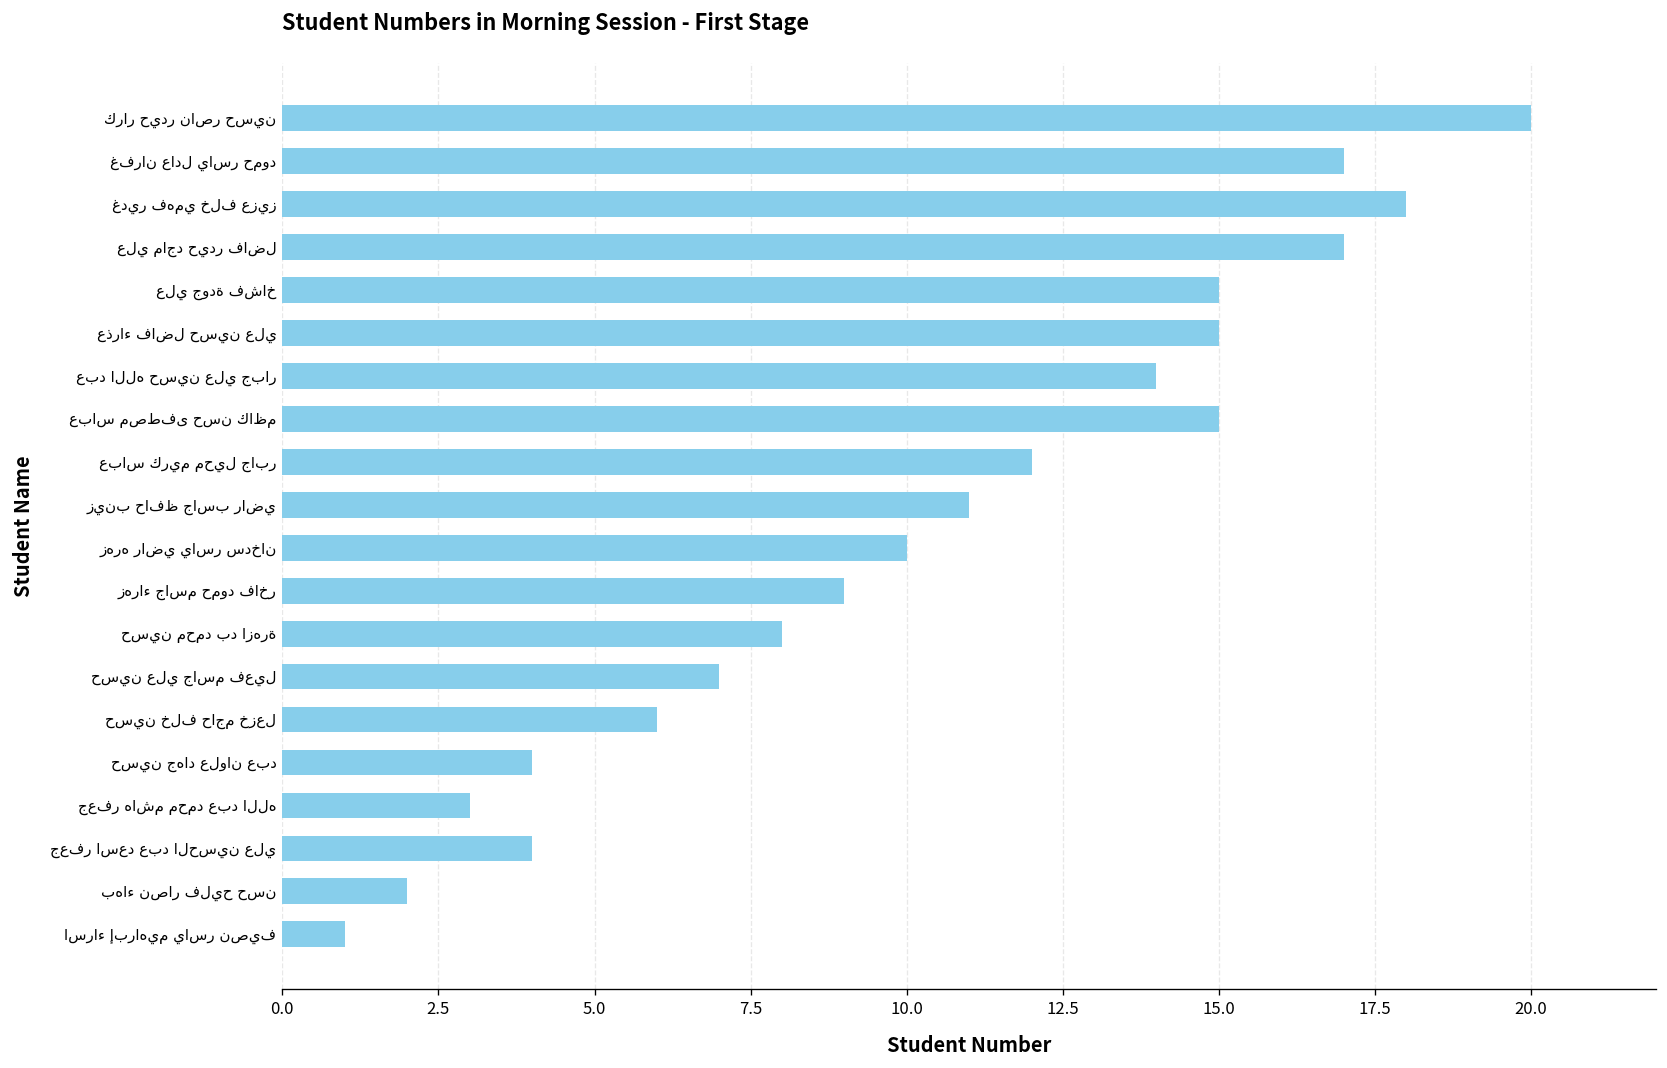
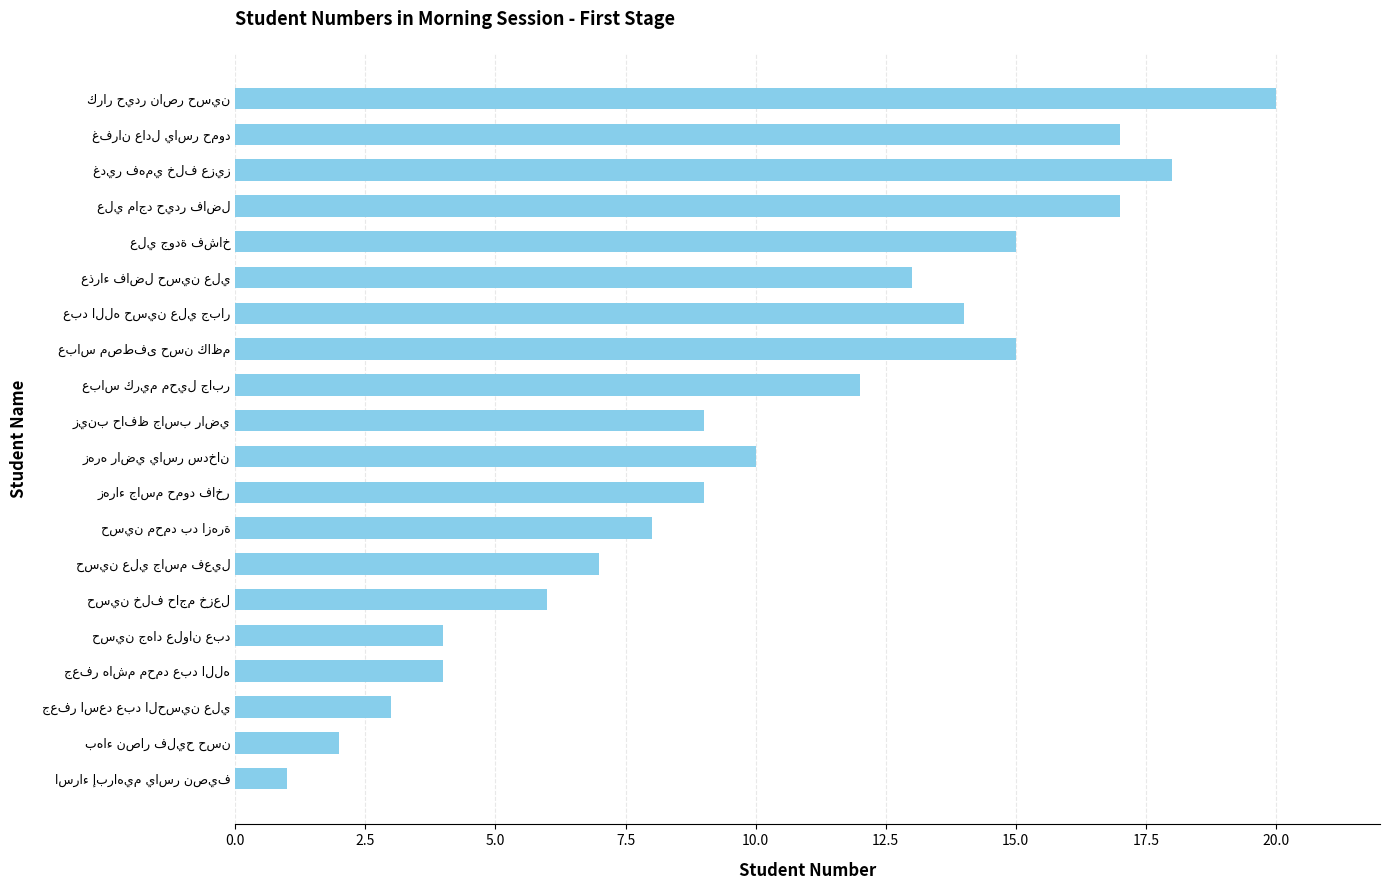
عذراء فاضل حسين علي: 15 -> 13
زينب حافظ جاسب راضي: 11 -> 9
جعفر هاشم محمد عبد الله: 3 -> 4
جعفر اسعد عبد الحسين علي: 4 -> 3
